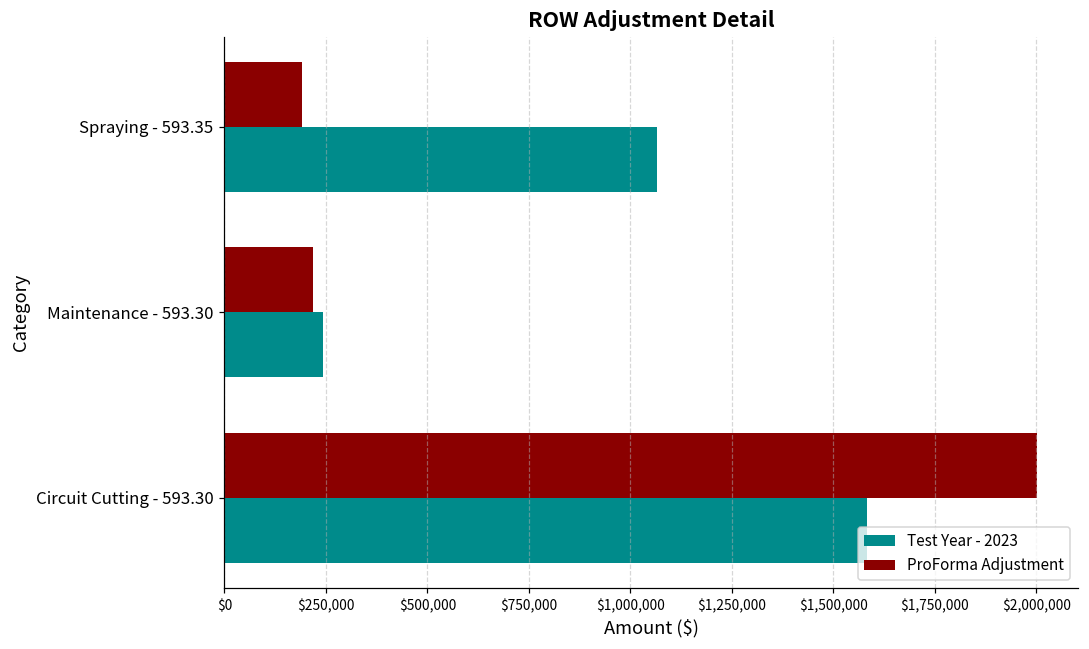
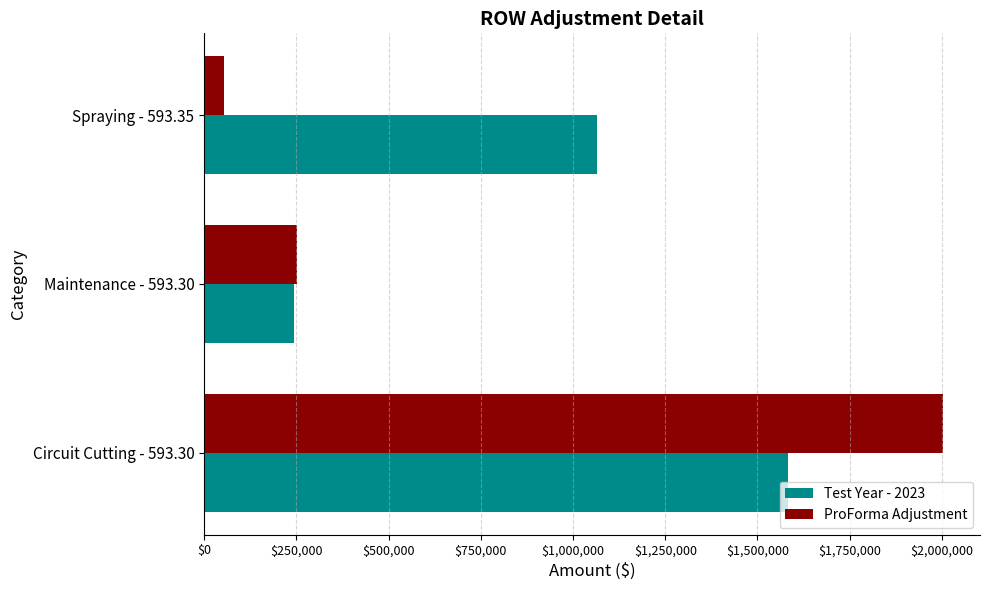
ProForma Adjustment, Spraying - 593.35: $190,000 -> $50,000
ProForma Adjustment, Maintenance - 593.30: $220,000 -> $250,000
